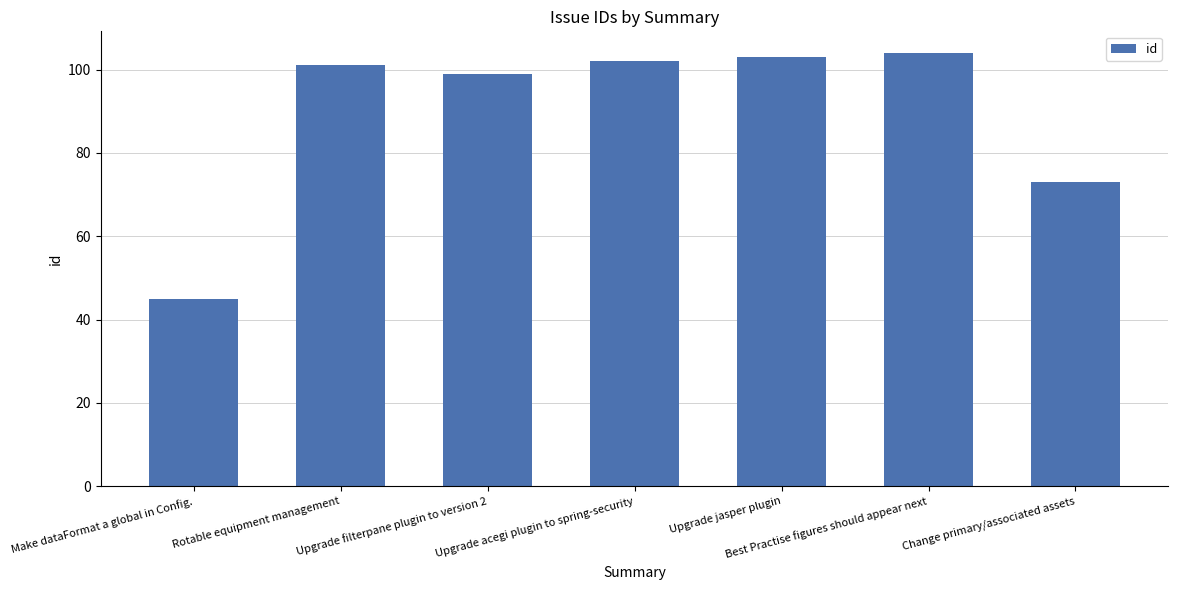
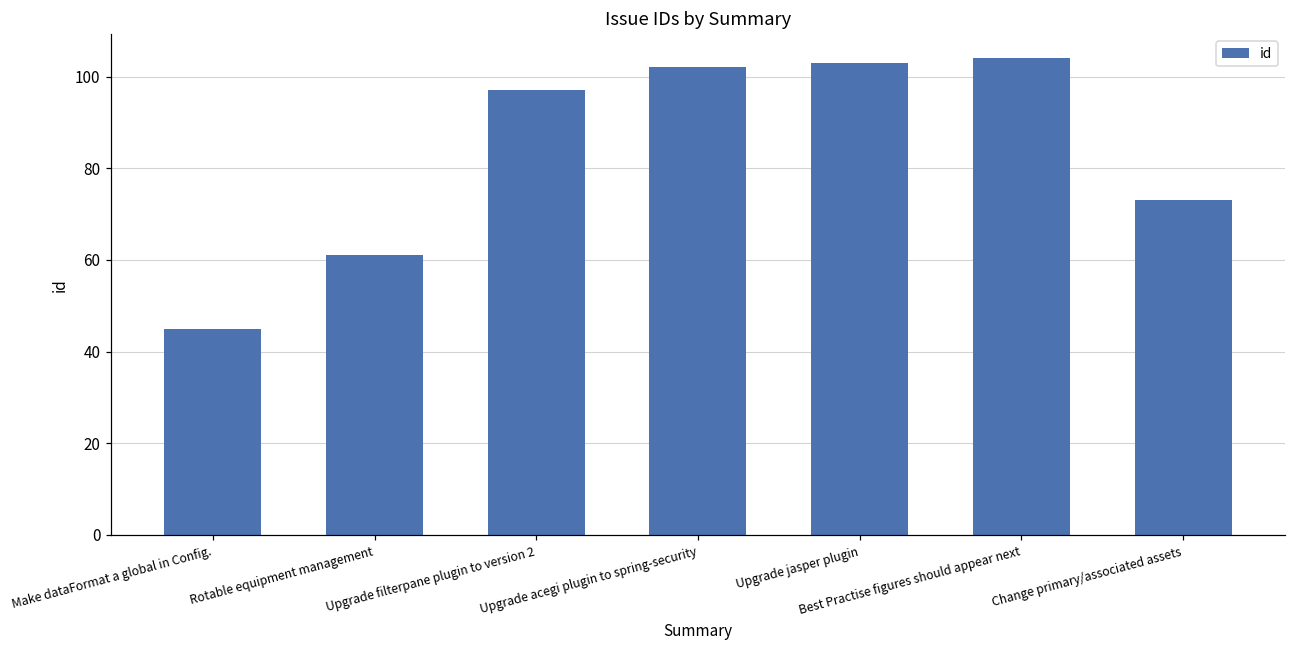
Rotable equipment management: 101 -> 61
Upgrade filterpane plugin to version 2: 99 -> 97
